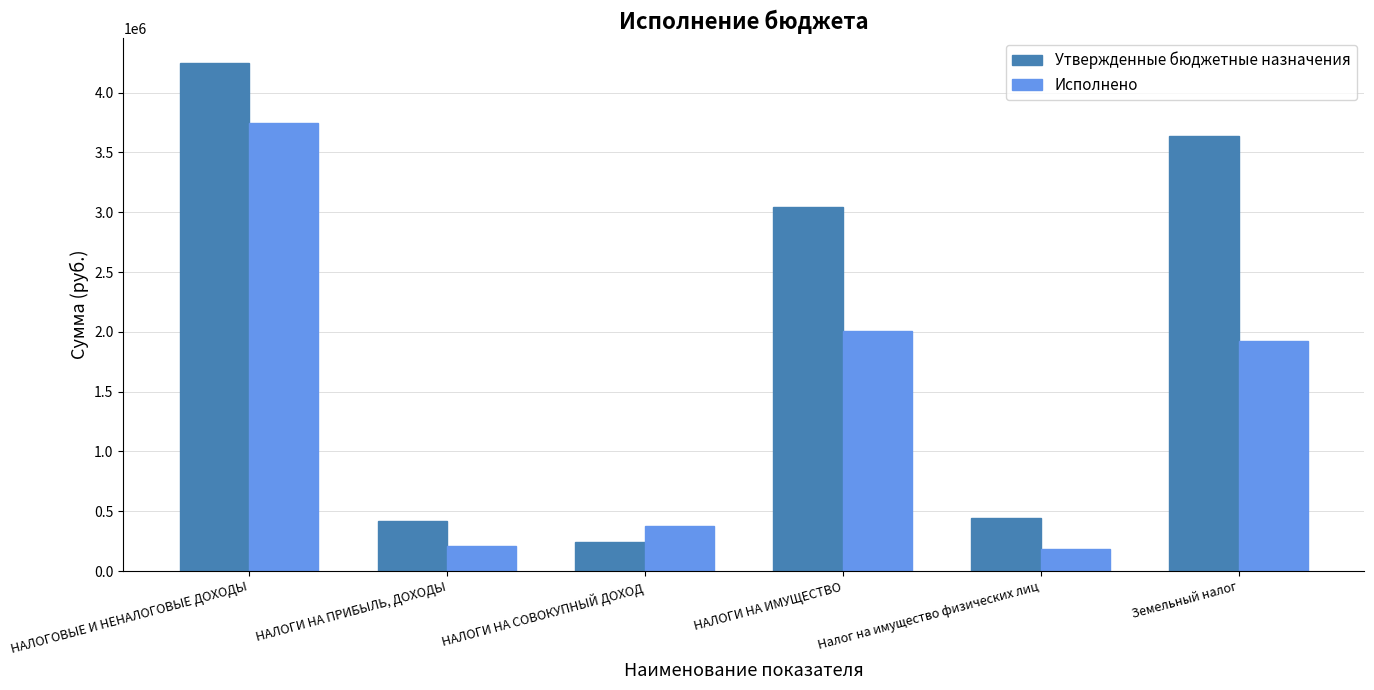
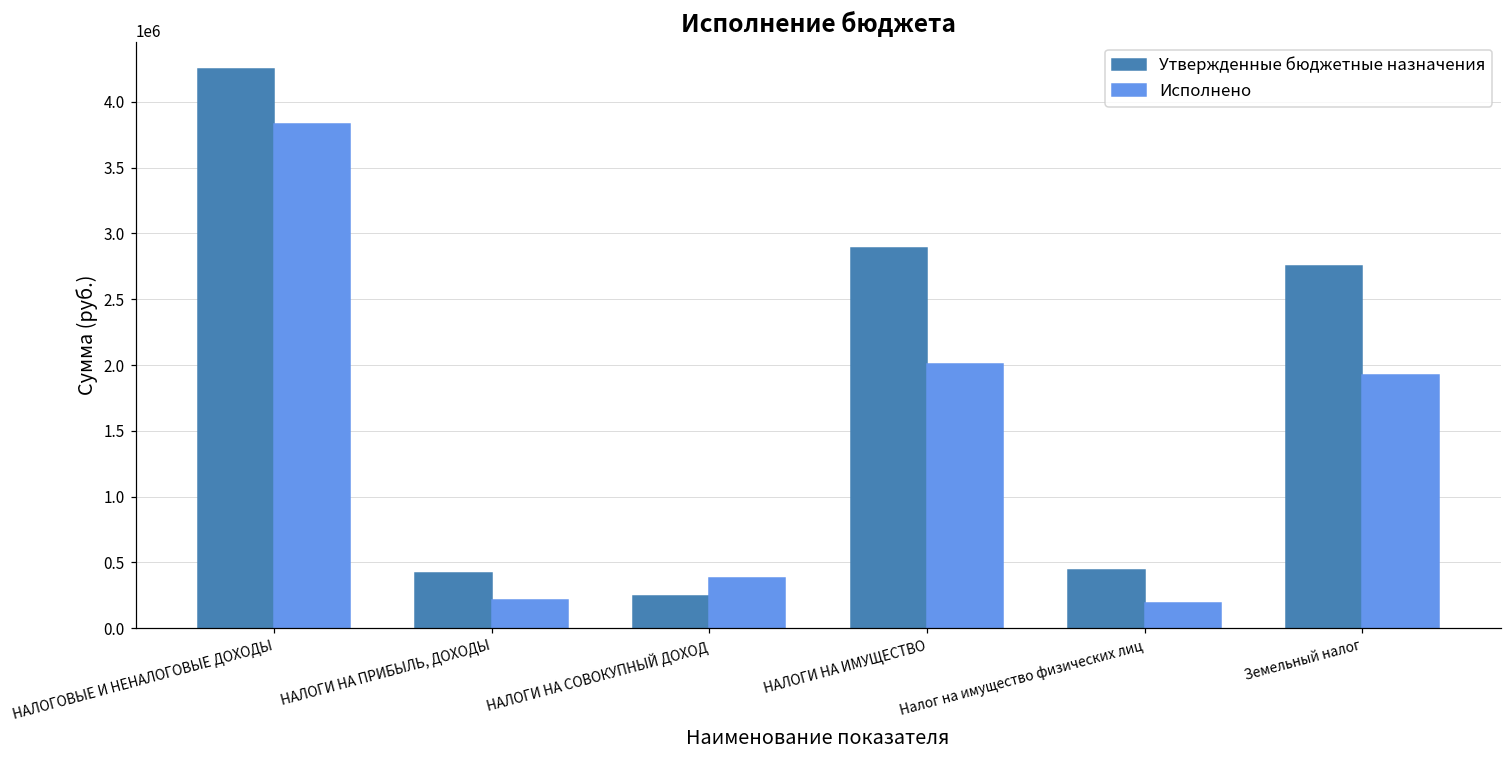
Исполнено, НАЛОГОВЫЕ И НЕНАЛОГОВЫЕ ДОХОДЫ: 3750000 -> 3840000
Утвержденные бюджетные назначения, НАЛОГИ НА ИМУЩЕСТВО: 3040000 -> 2890000
Утвержденные бюджетные назначения, Земельный налог: 3640000 -> 2760000
